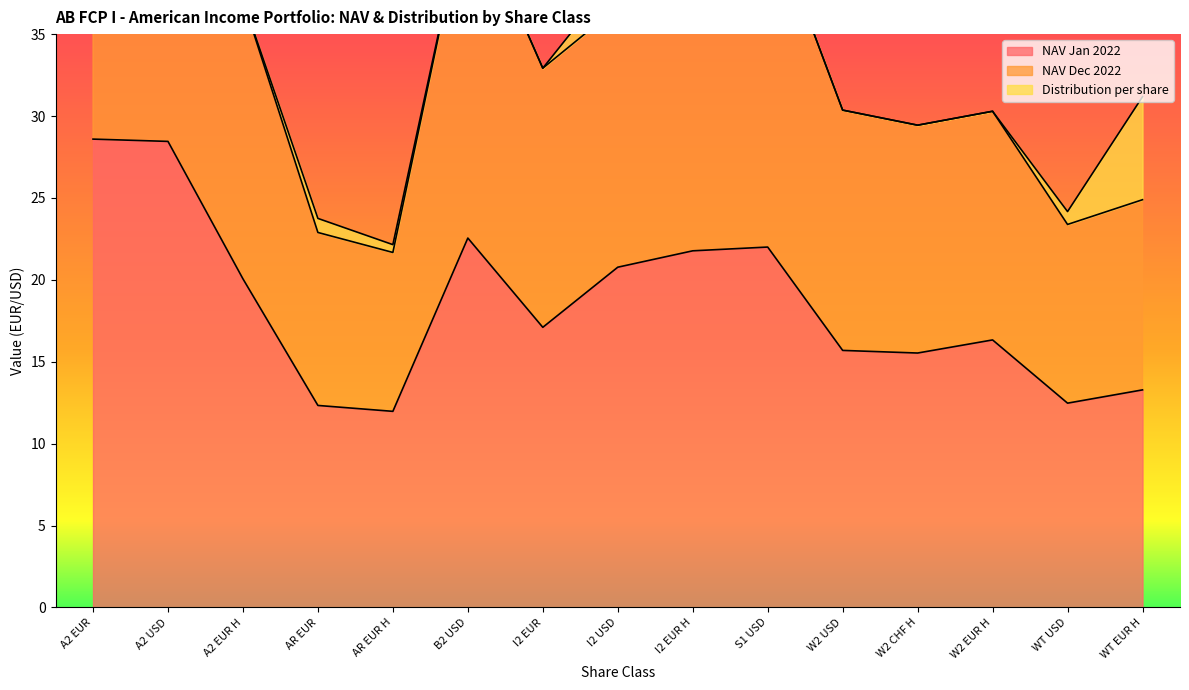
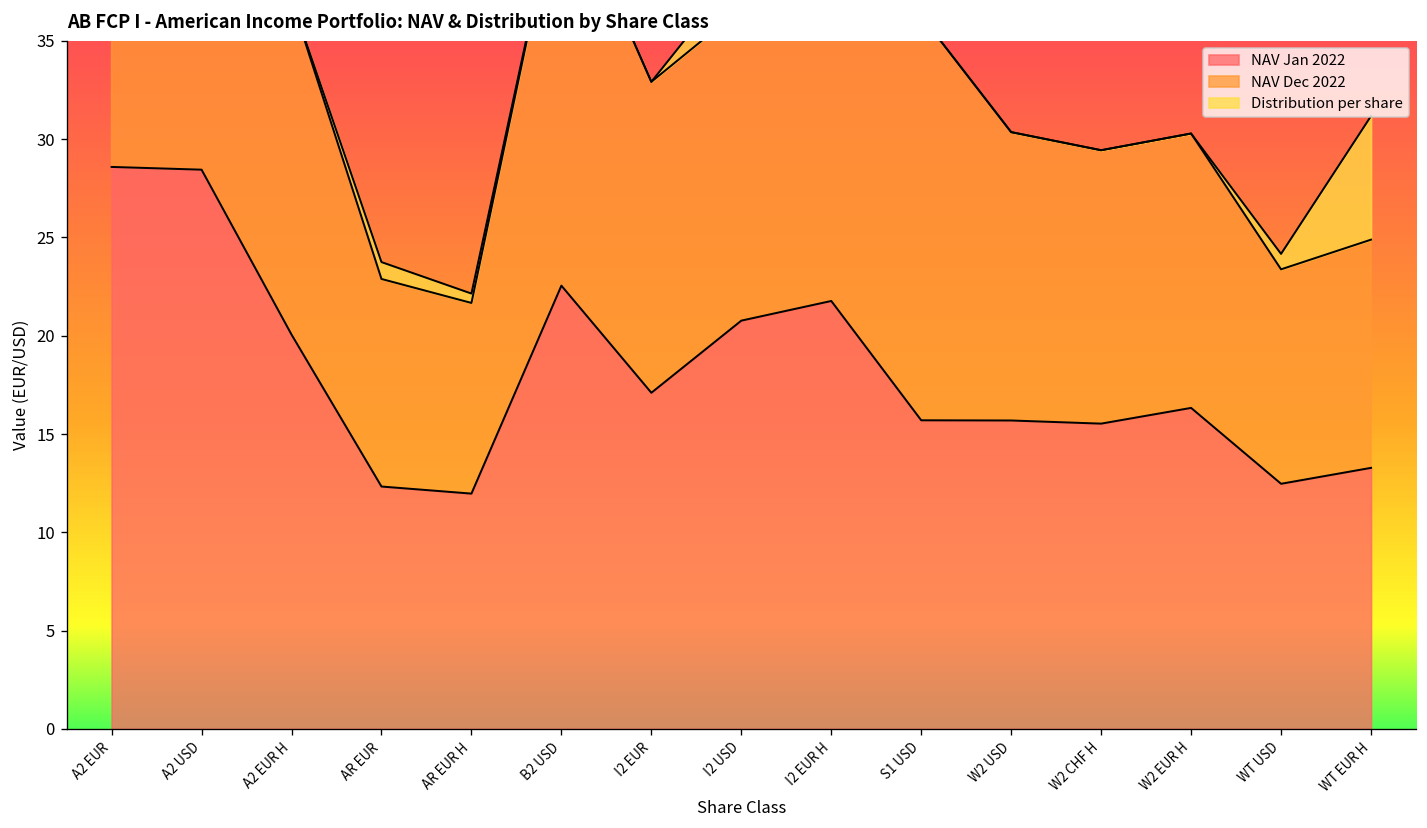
NAV Jan 2022, S1 USD: 22.0 -> 15.7
